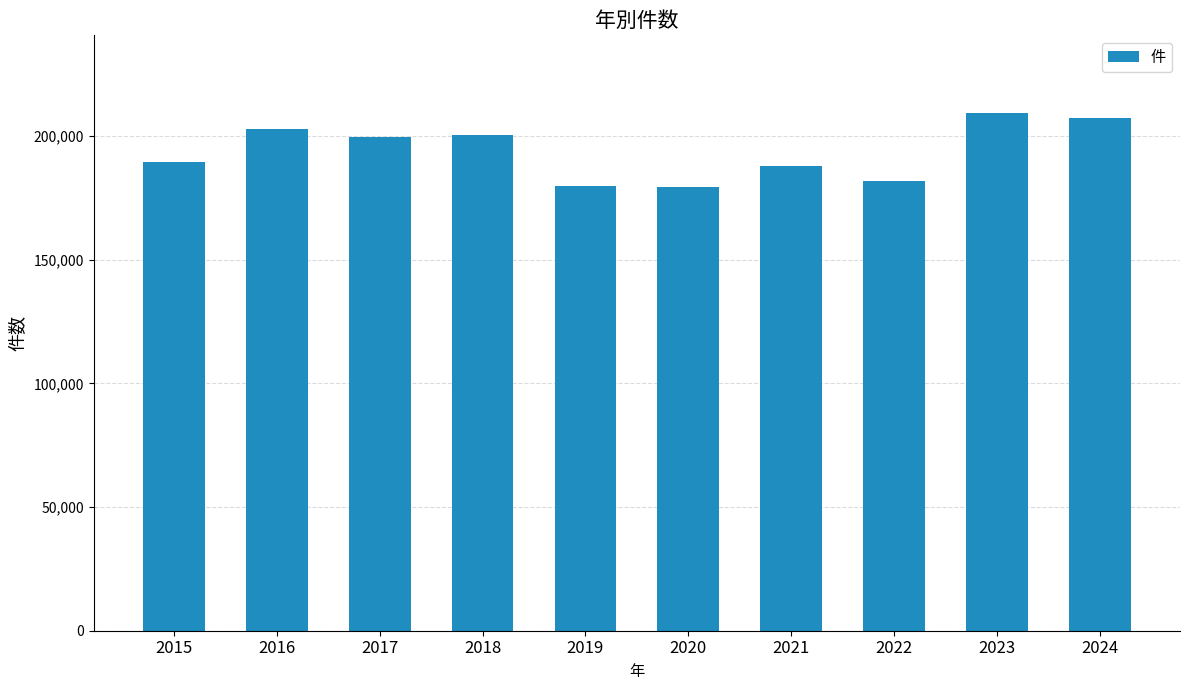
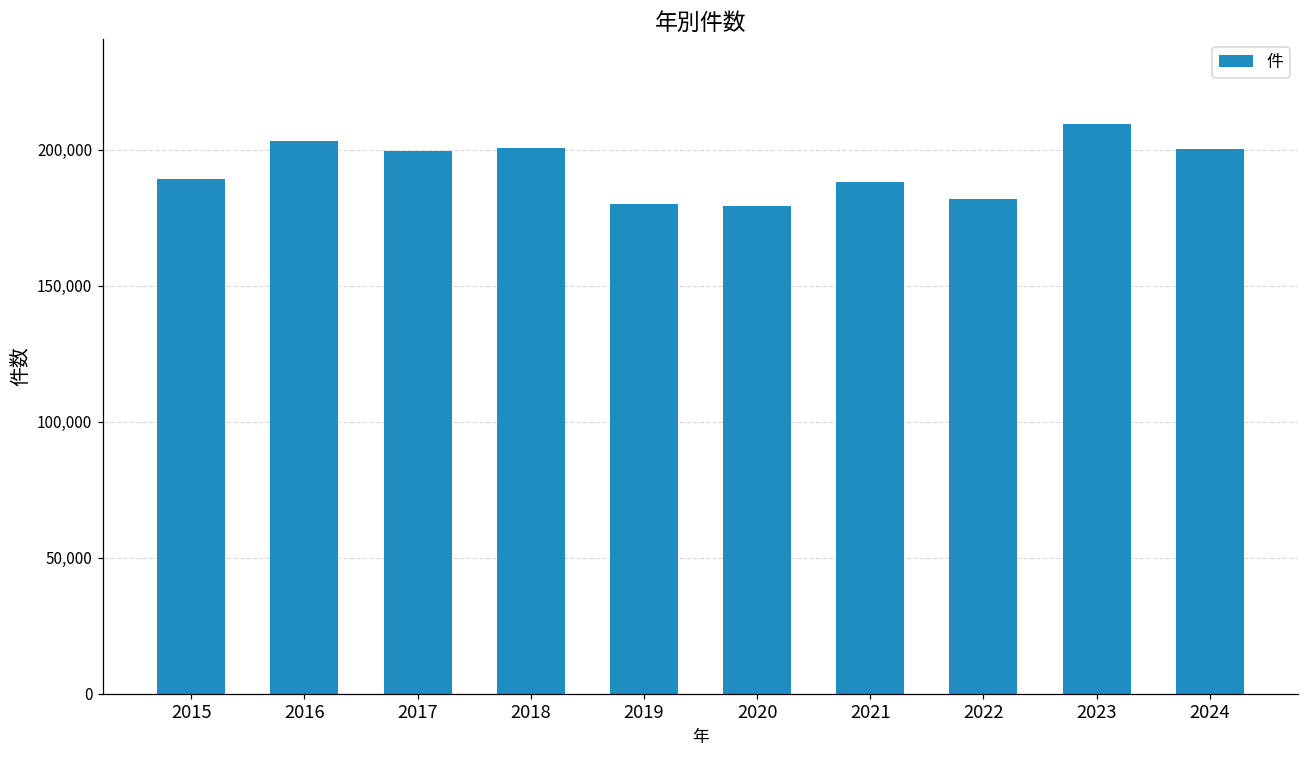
2024: 207,000 -> 200,000
